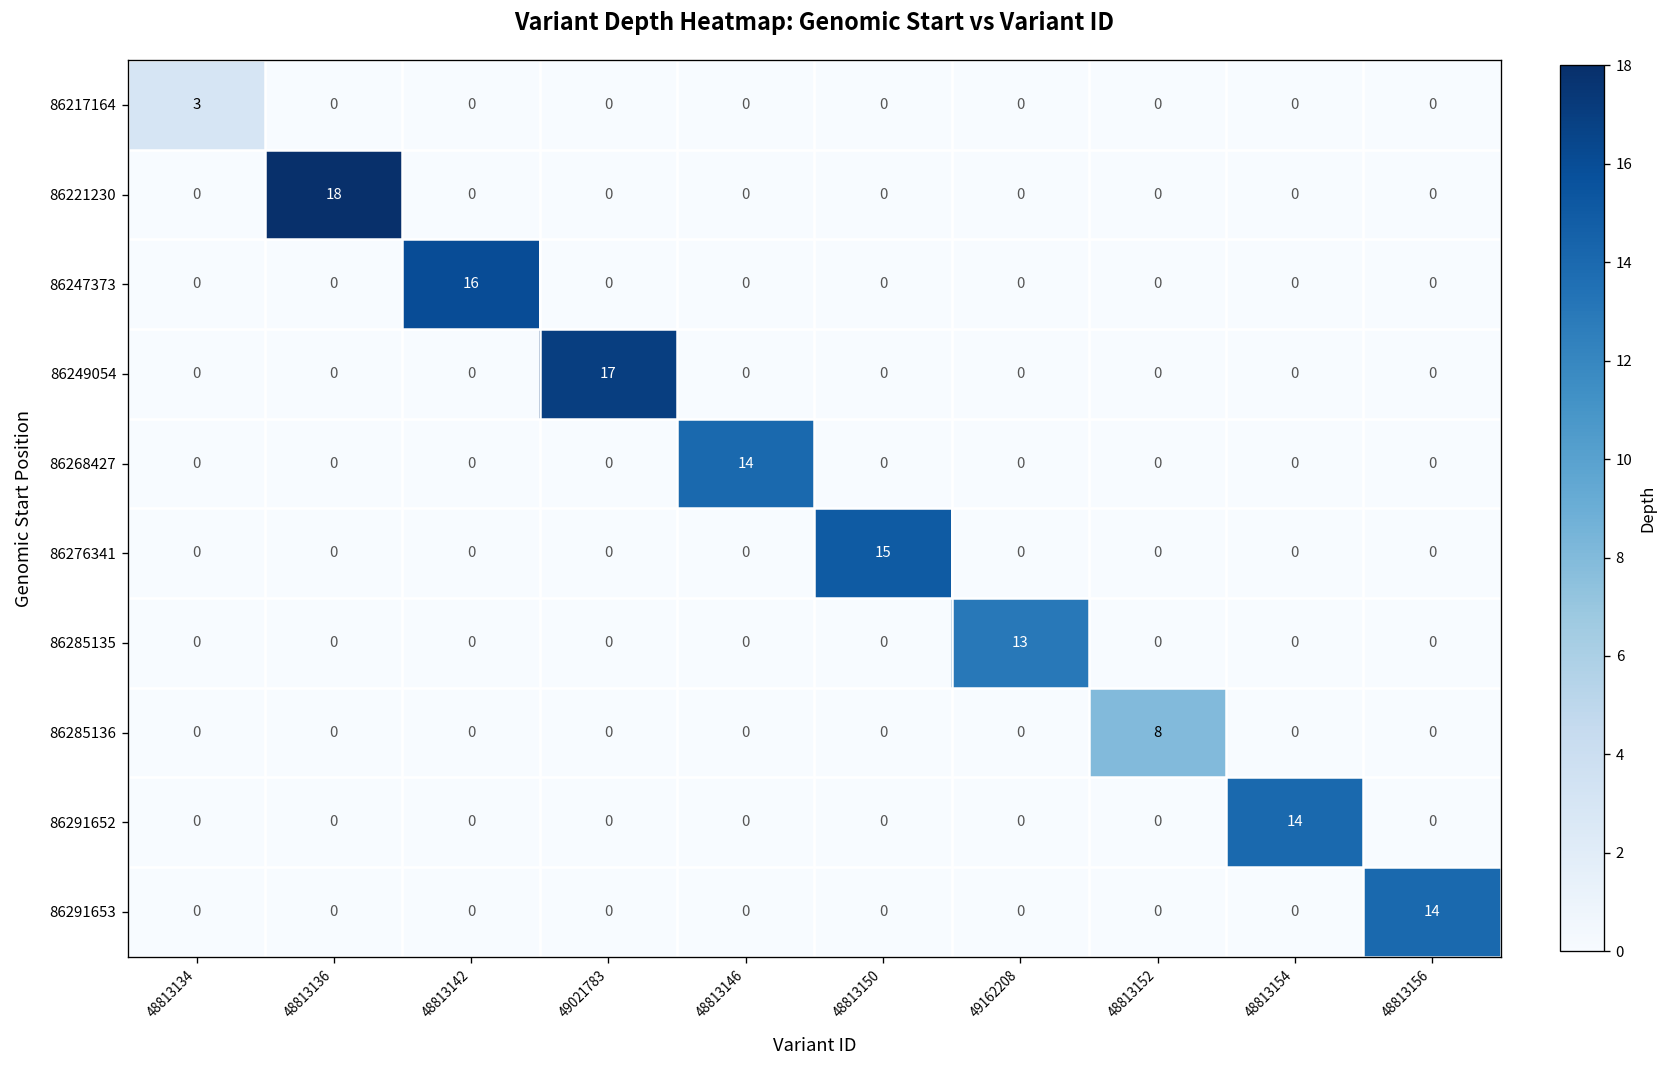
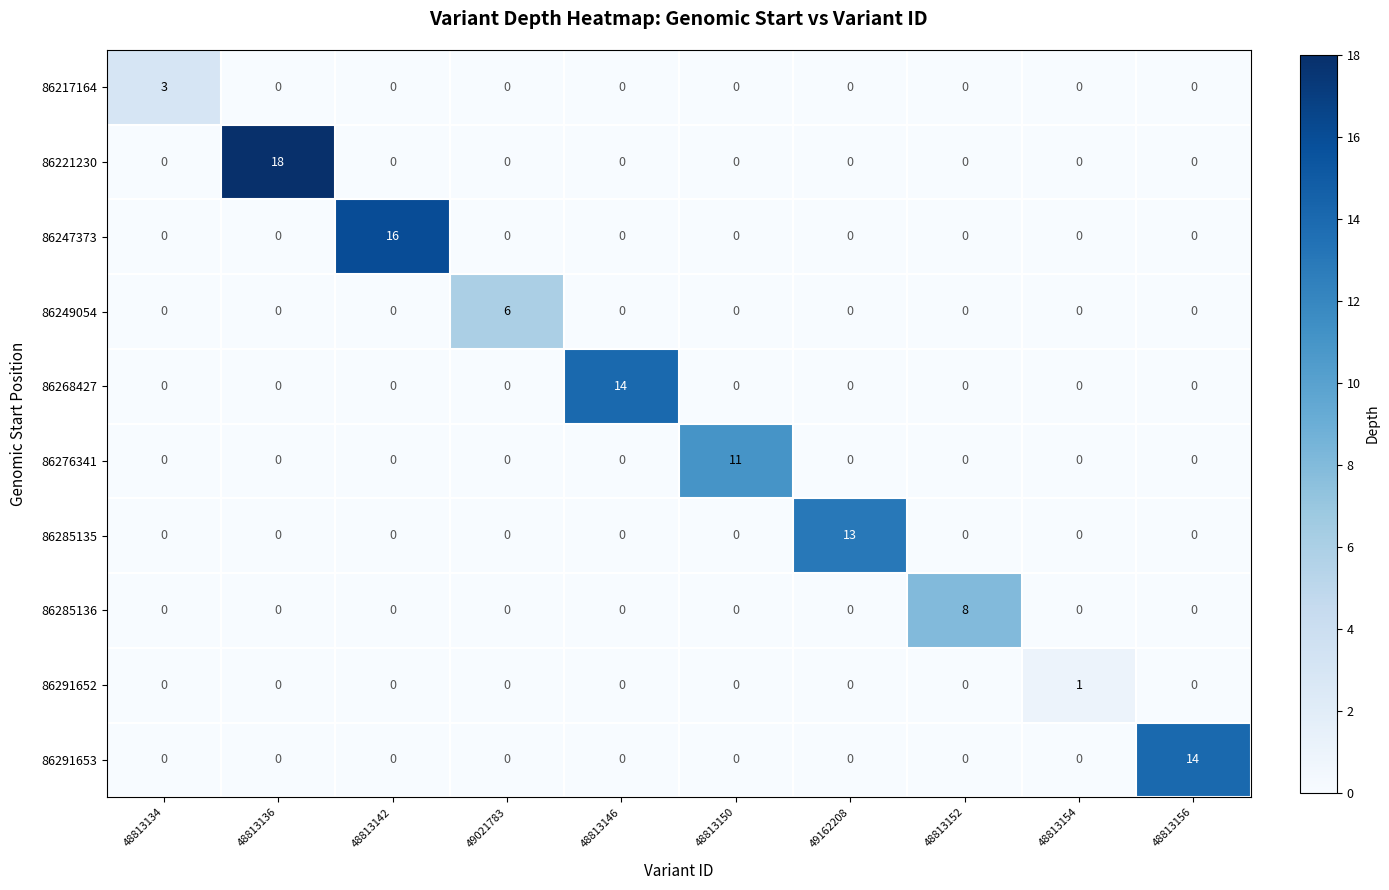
86249054, 49021783: 17 -> 6
86276341, 48813150: 15 -> 11
86291652, 48813154: 14 -> 1
